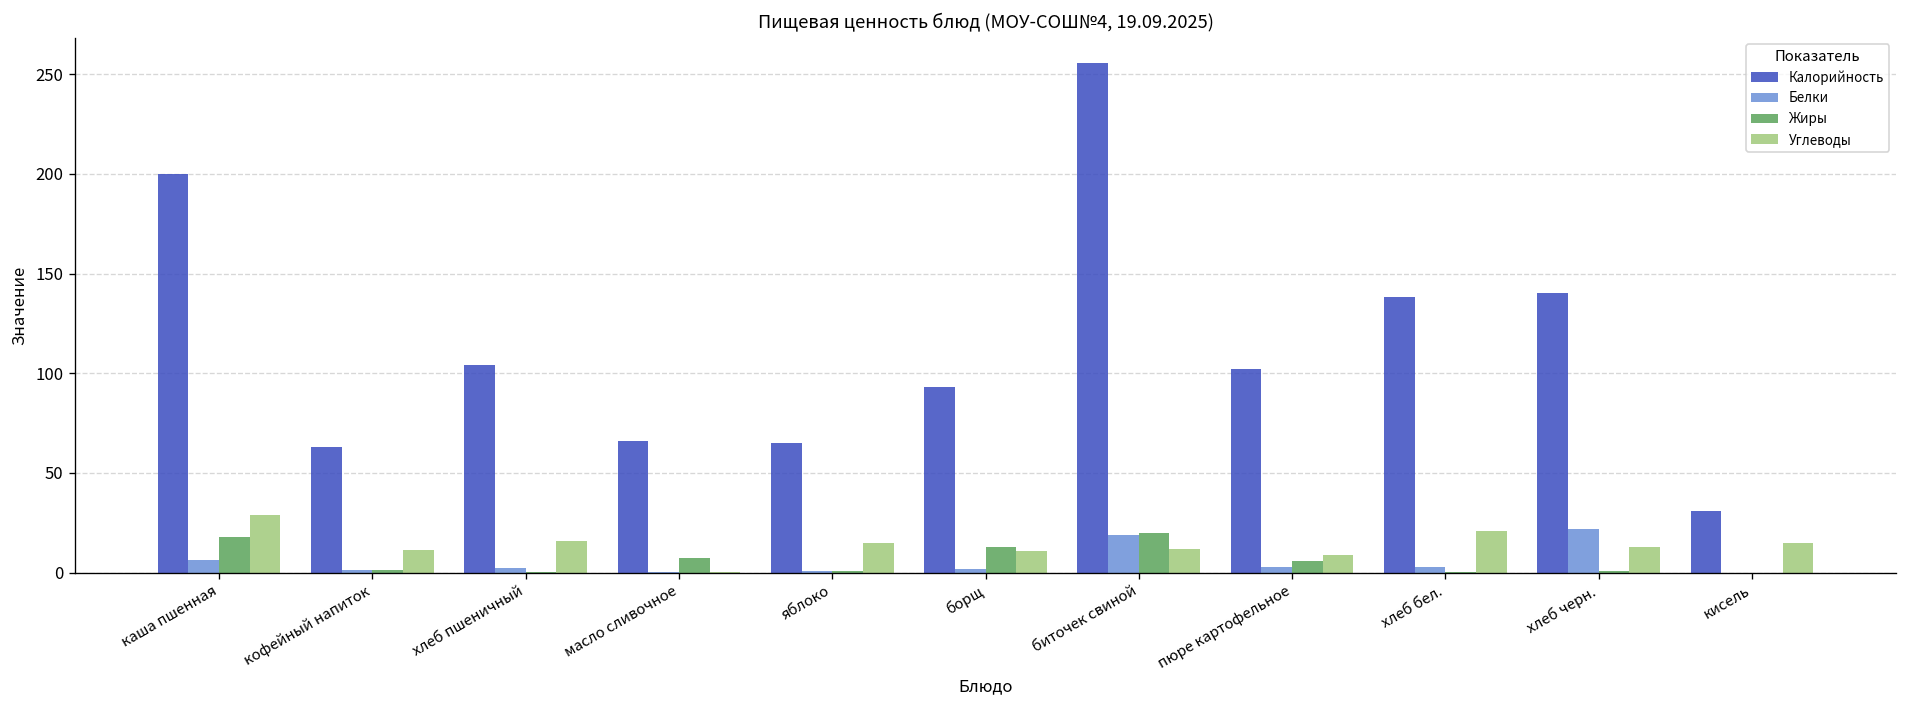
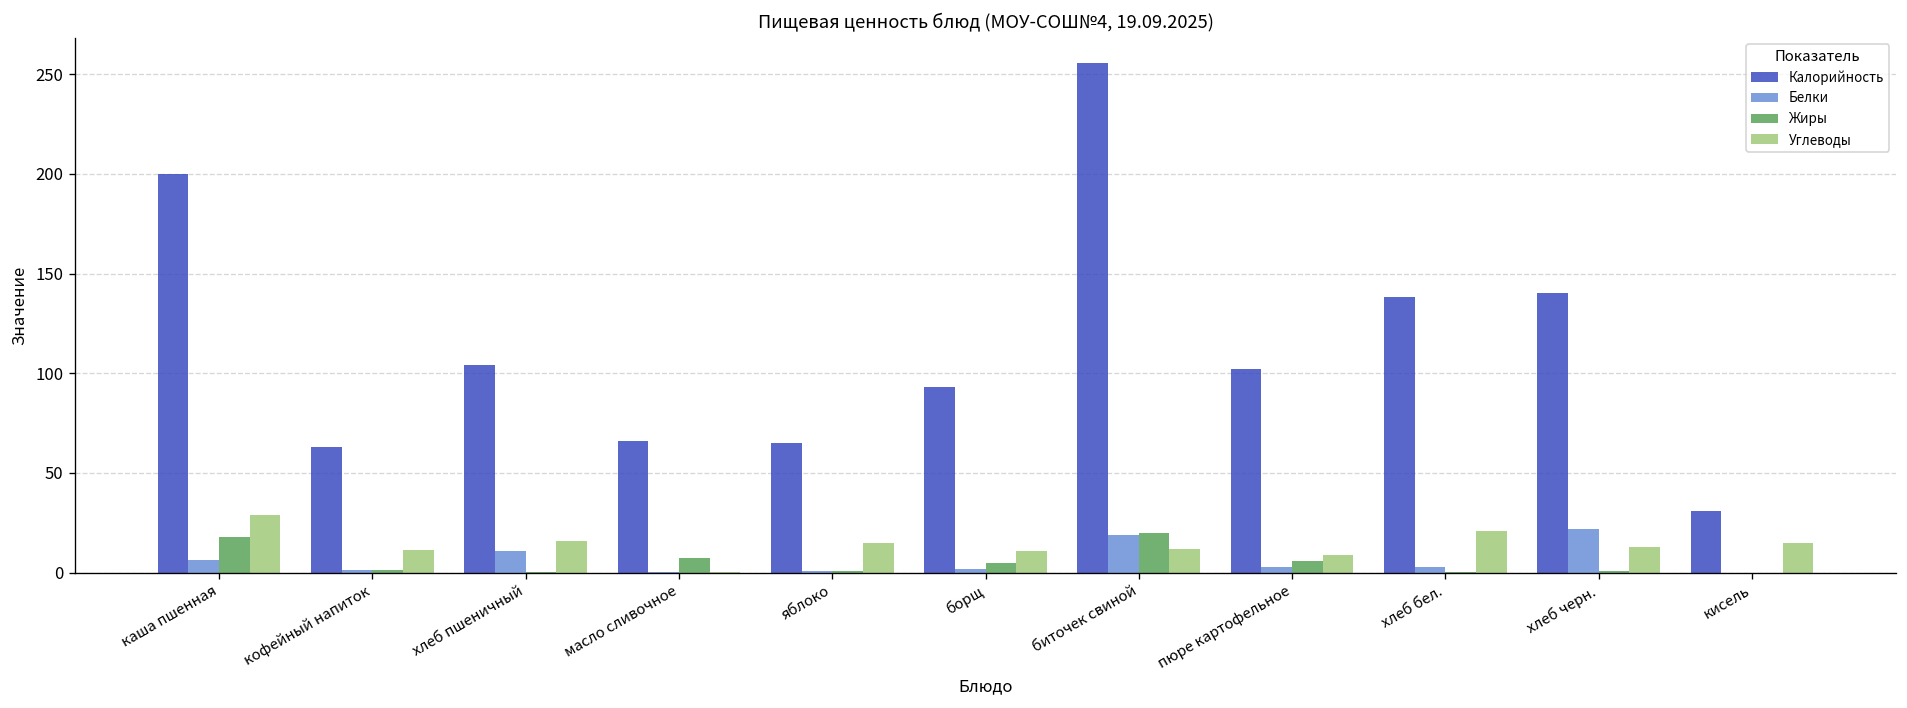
Белки, хлеб пшеничный: 2 -> 11
Жиры, борщ: 13 -> 5
